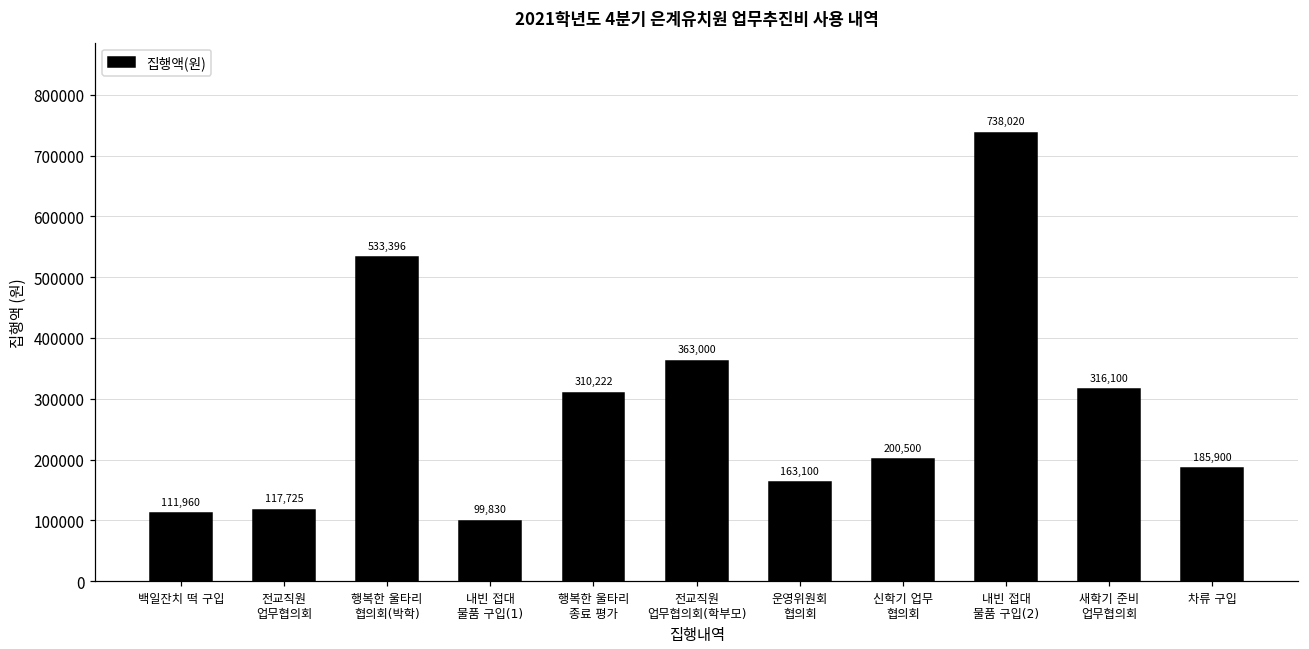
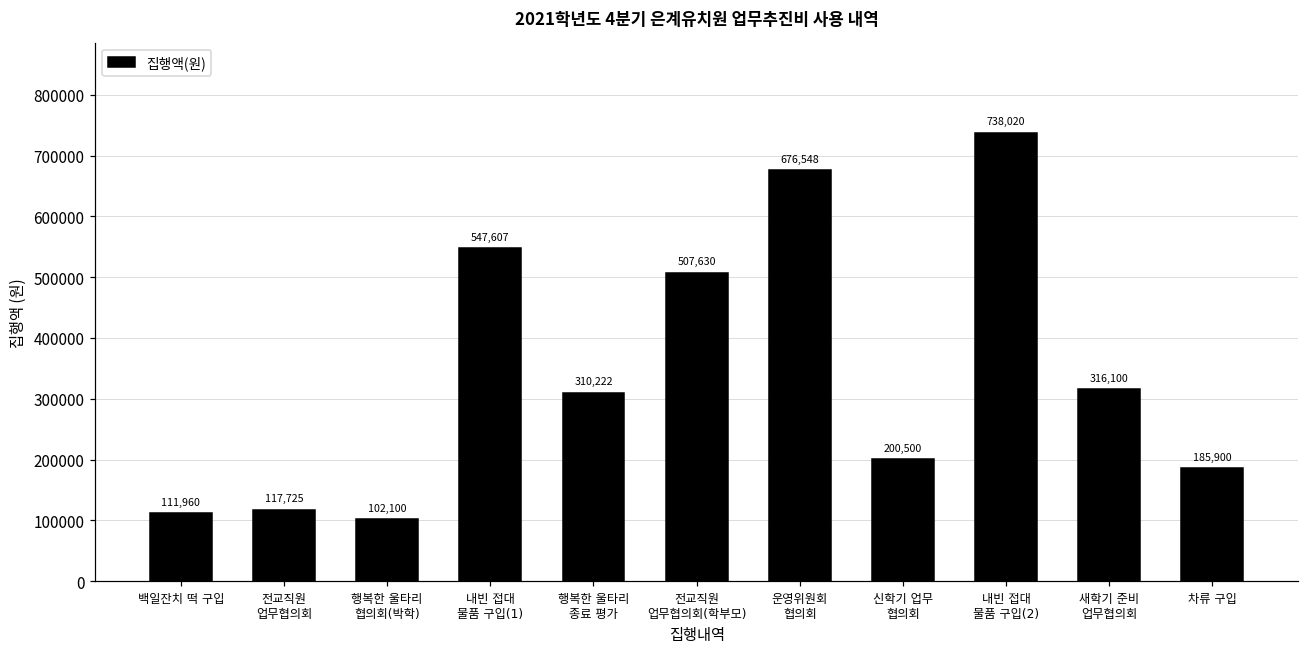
행복한 울타리 협의회(박학): 533,396 -> 102,100
내빈 접대 물품 구입(1): 99,830 -> 547,607
전교직원 업무협의회(학부모): 363,000 -> 507,630
운영위원회 협의회: 163,100 -> 676,548
